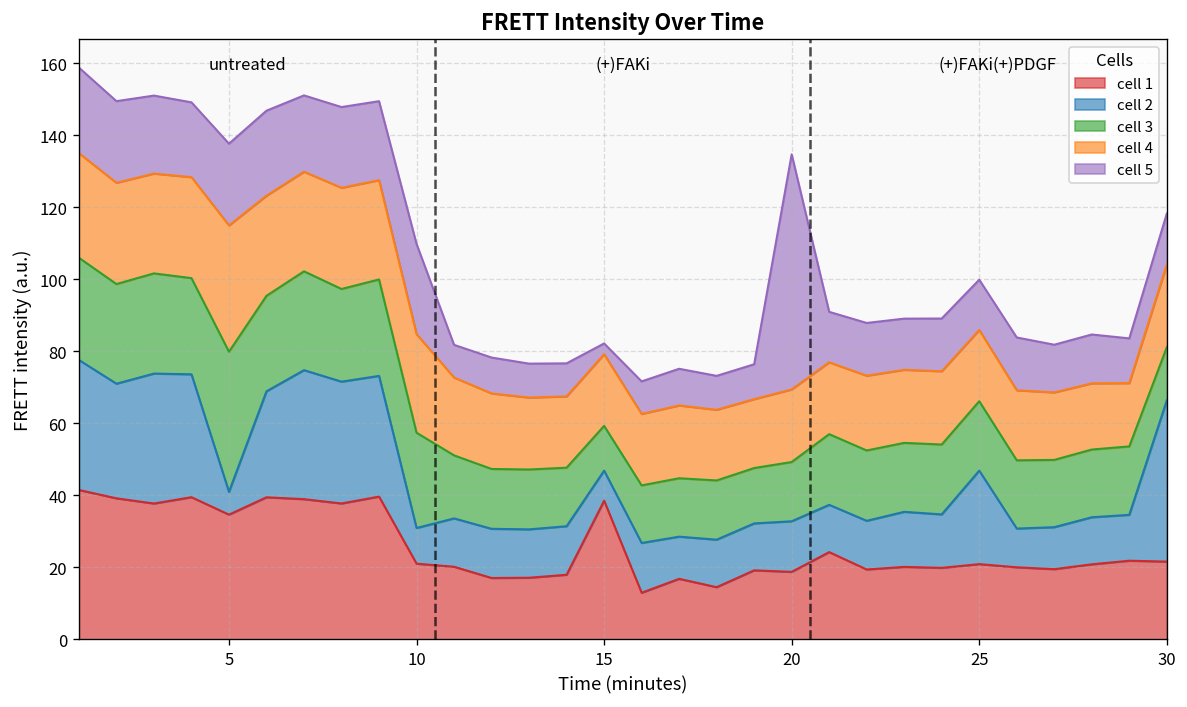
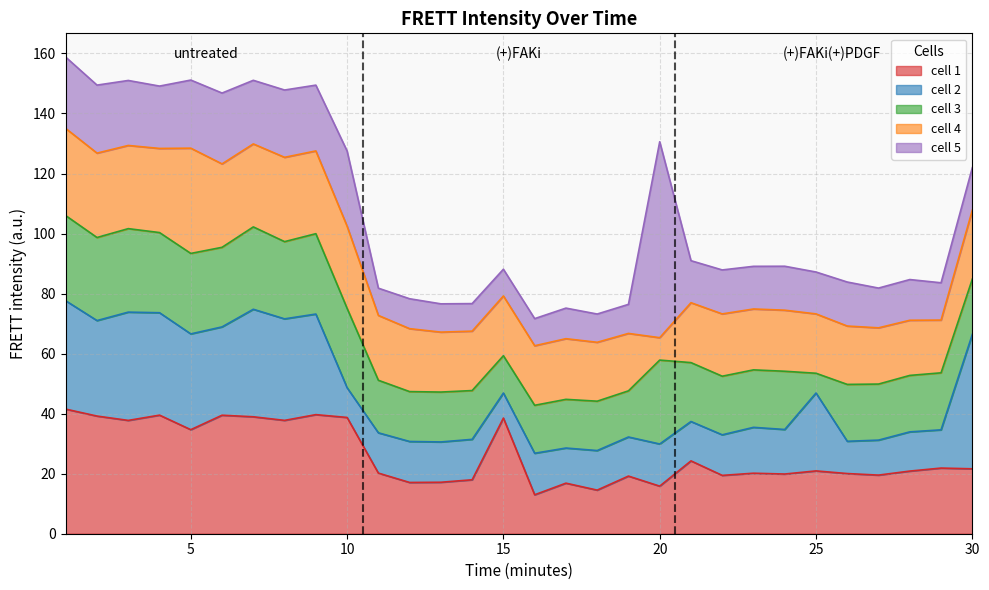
cell 2, 5: 6 -> 32
cell 3, 5: 39 -> 27
cell 1, 10: 21 -> 39
cell 5, 15: 3 -> 9
cell 1, 20: 19 -> 16
cell 3, 20: 16 -> 28
cell 4, 20: 20 -> 7
cell 3, 25: 19 -> 7
cell 3, 30: 15 -> 18
